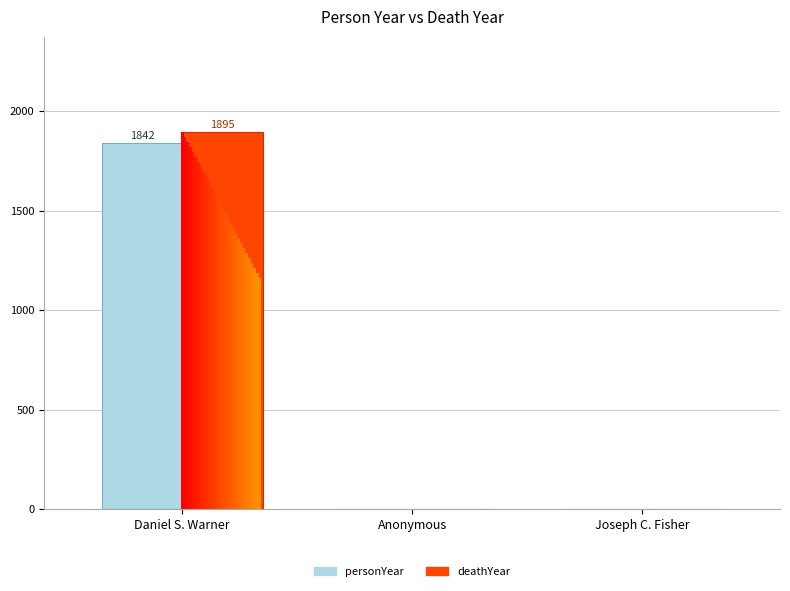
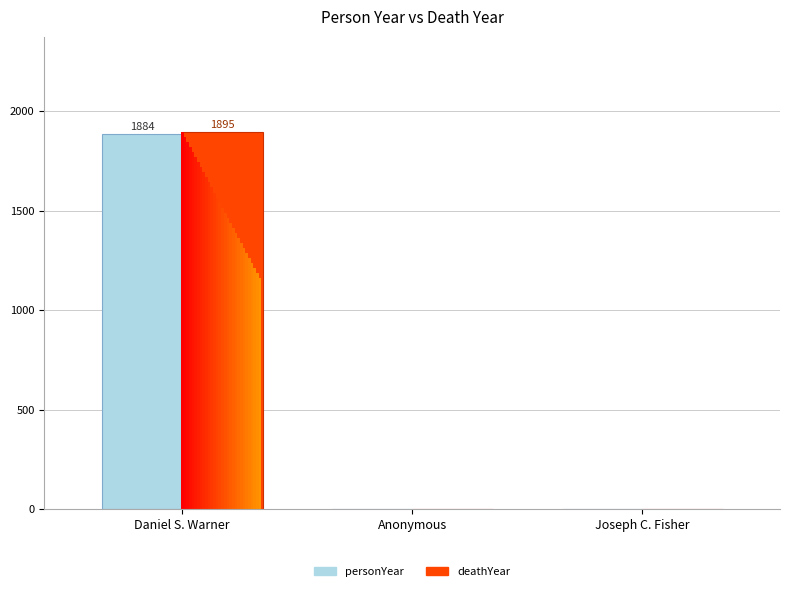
personYear, Daniel S. Warner: 1842 -> 1884
